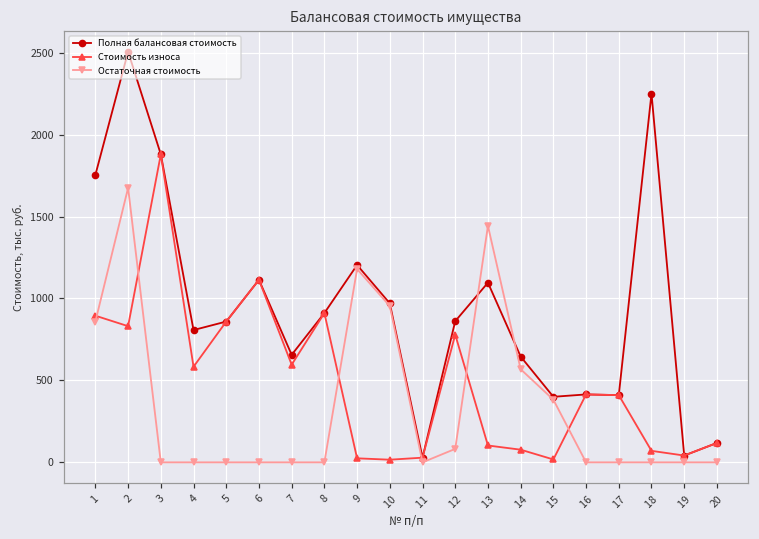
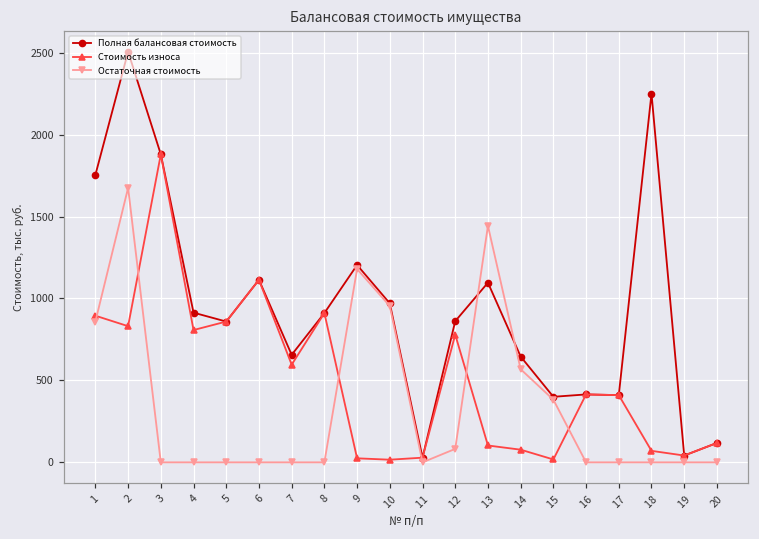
Полная балансовая стоимость, 4: 810 -> 910
Стоимость износа, 4: 580 -> 810
